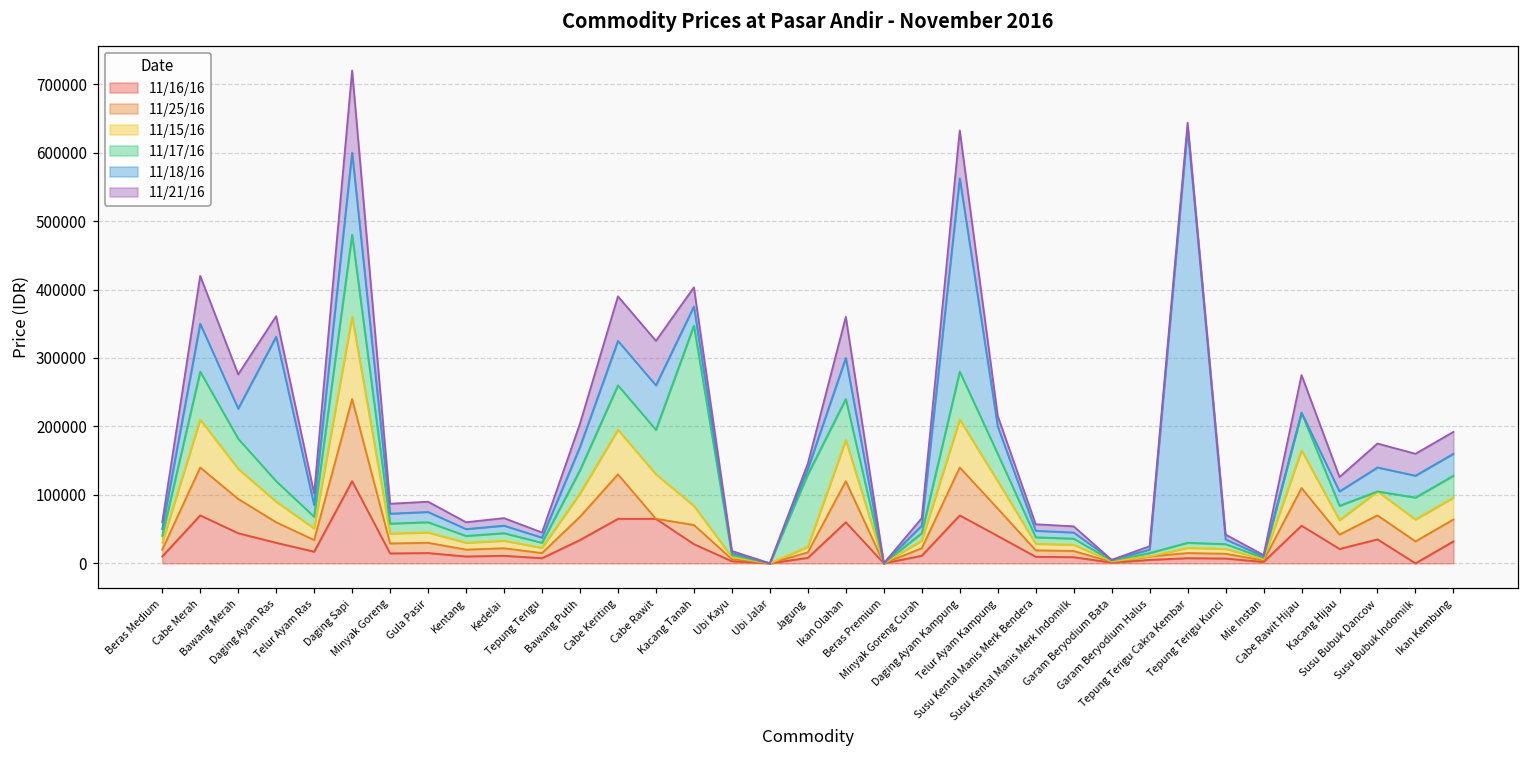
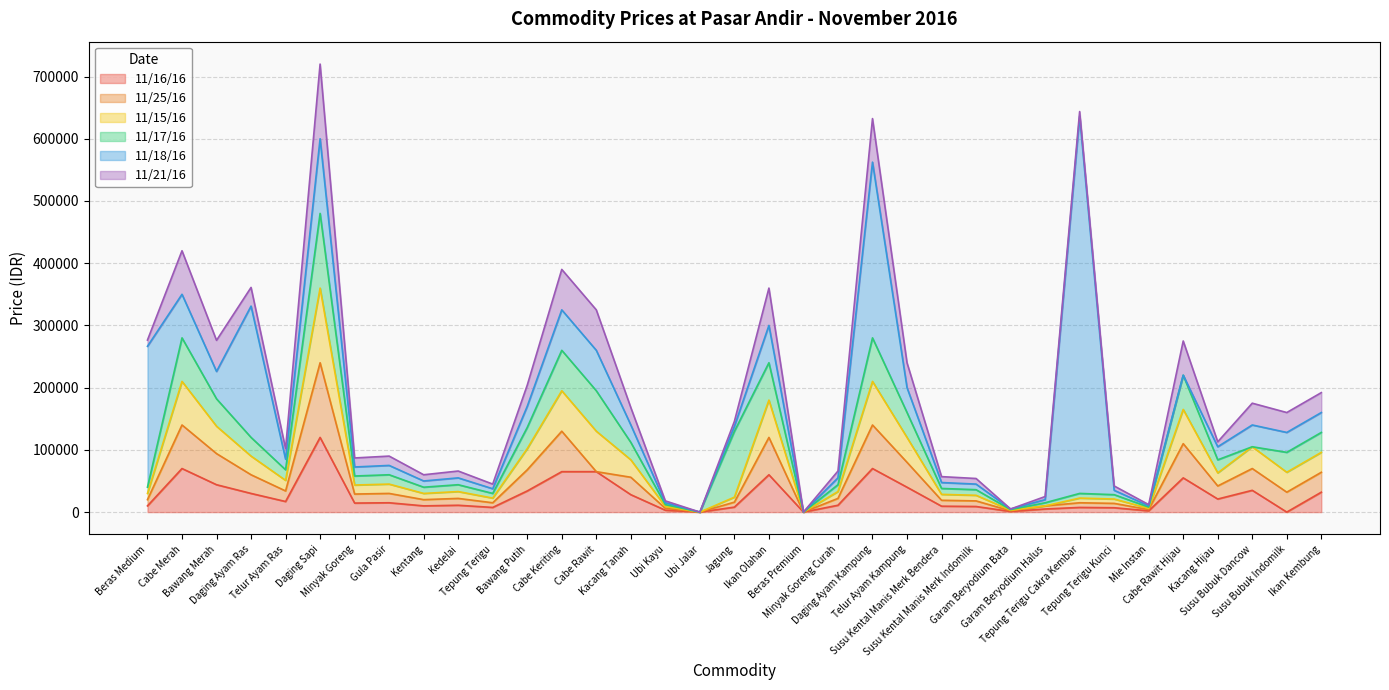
11/18/16, Beras Medium: 10000 -> 230000
11/17/16, Kacang Tanah: 260000 -> 30000
11/21/16, Telur Ayam Kampung: 20000 -> 40000
11/21/16, Kacang Hijau: 20000 -> 10000
